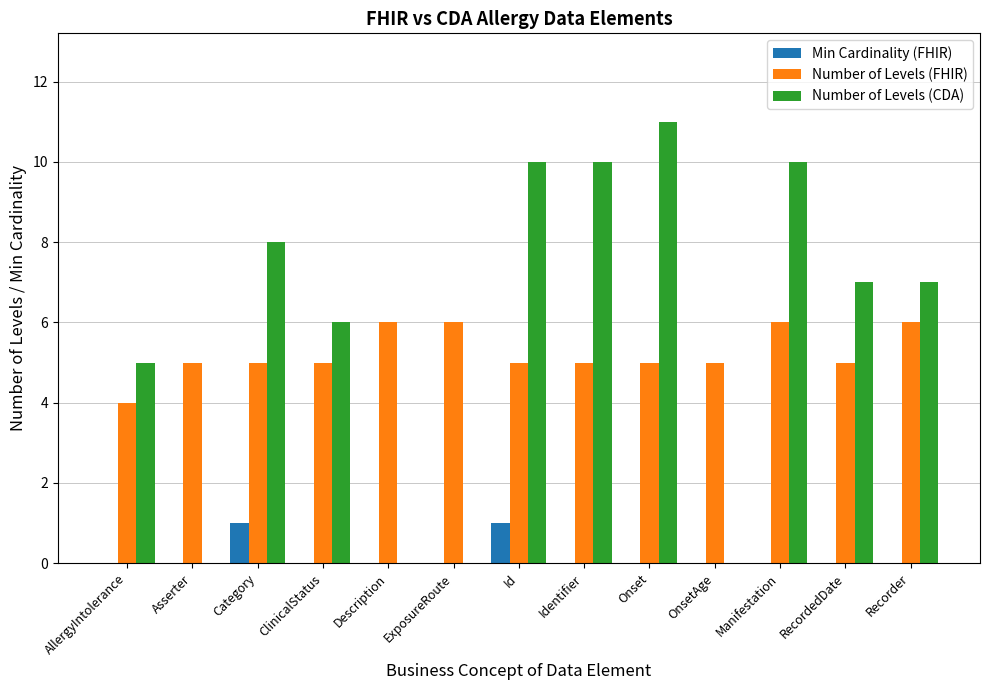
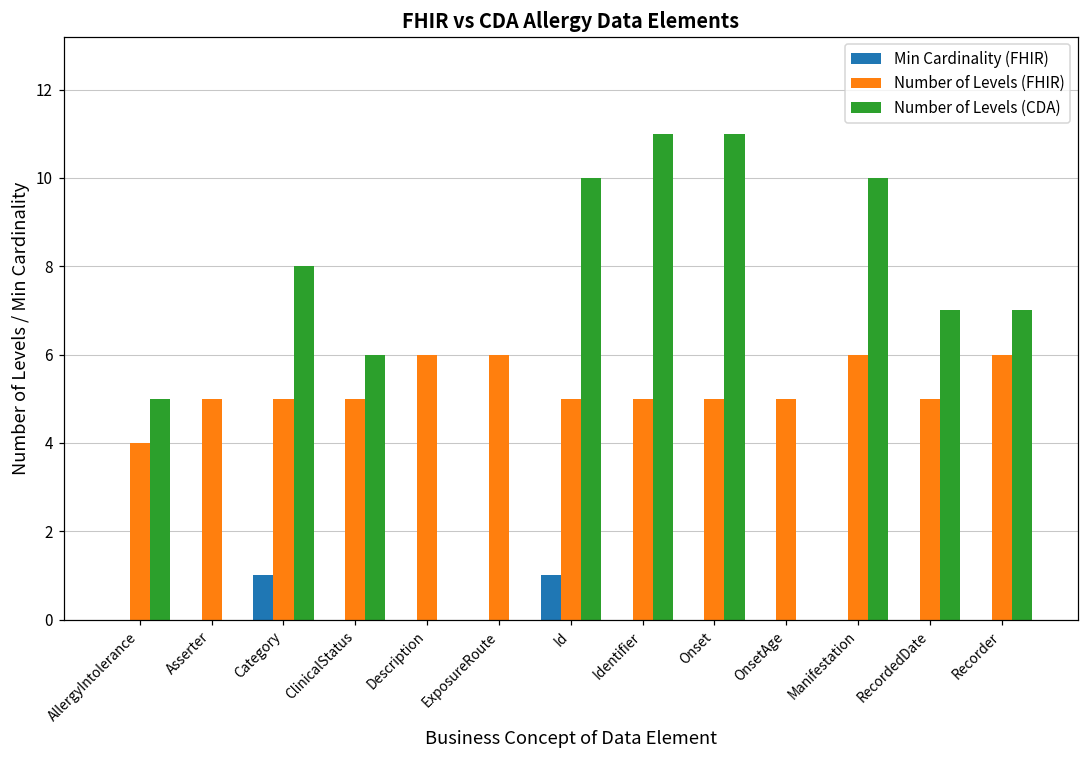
Number of Levels (CDA), Identifier: 10 -> 11
